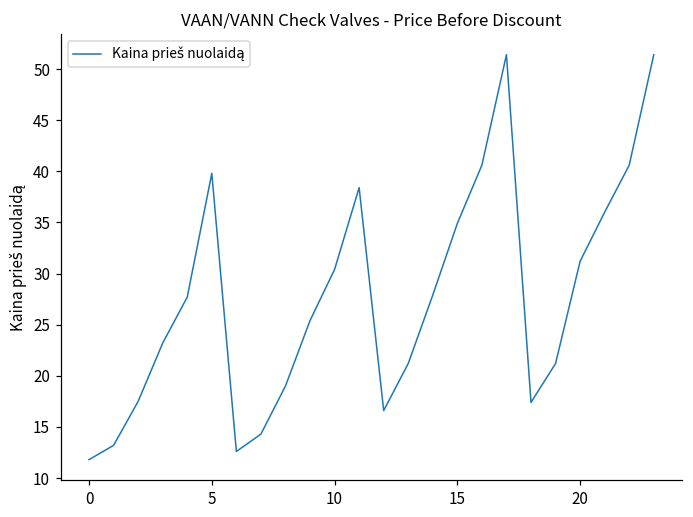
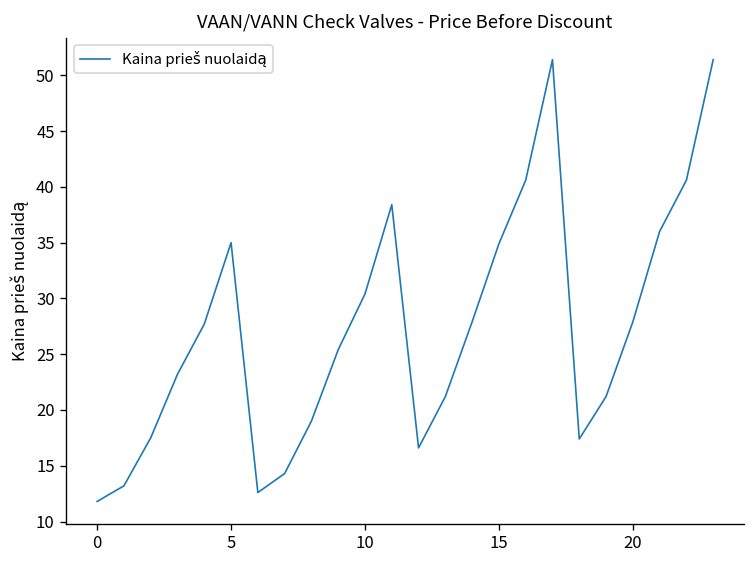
5: 40 -> 35
20: 31 -> 28
